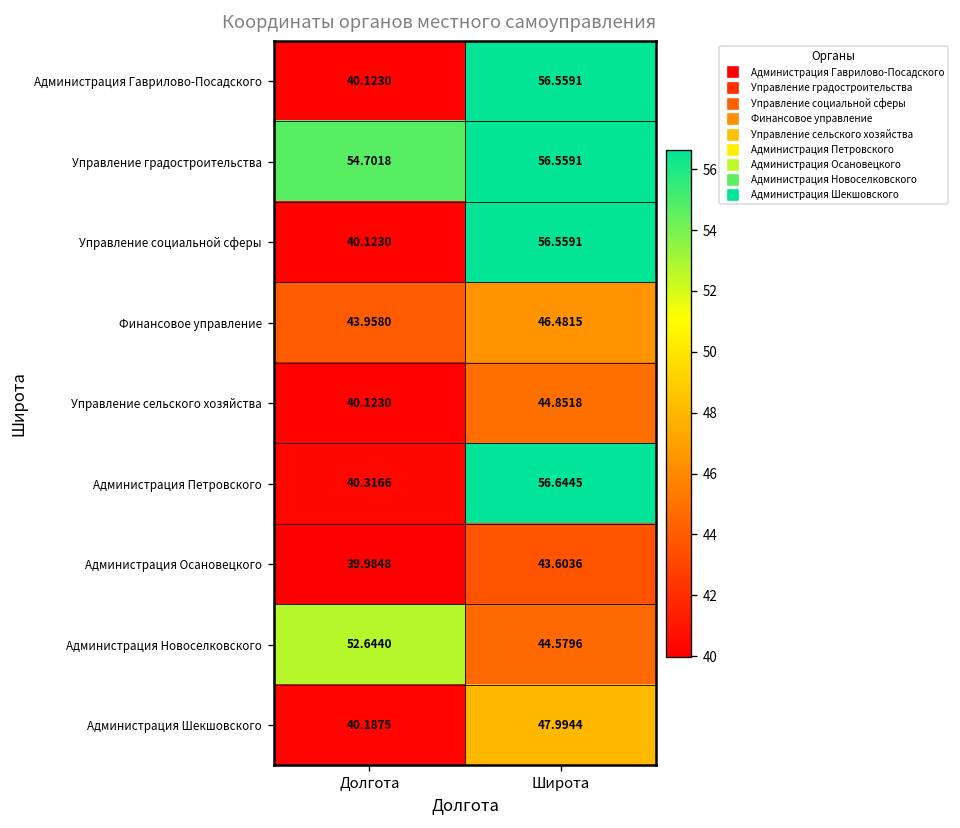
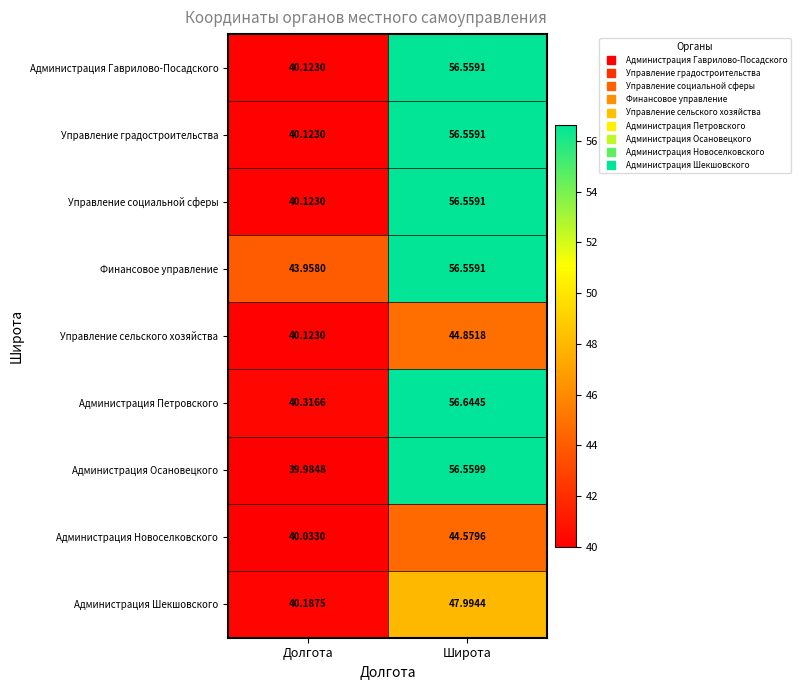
Управление градостроительства, Долгота: 54.7018 -> 40.1230
Финансовое управление, Широта: 46.4815 -> 56.5591
Администрация Осановецкого, Широта: 43.6036 -> 56.5599
Администрация Новоселковского, Долгота: 52.6440 -> 40.0330
